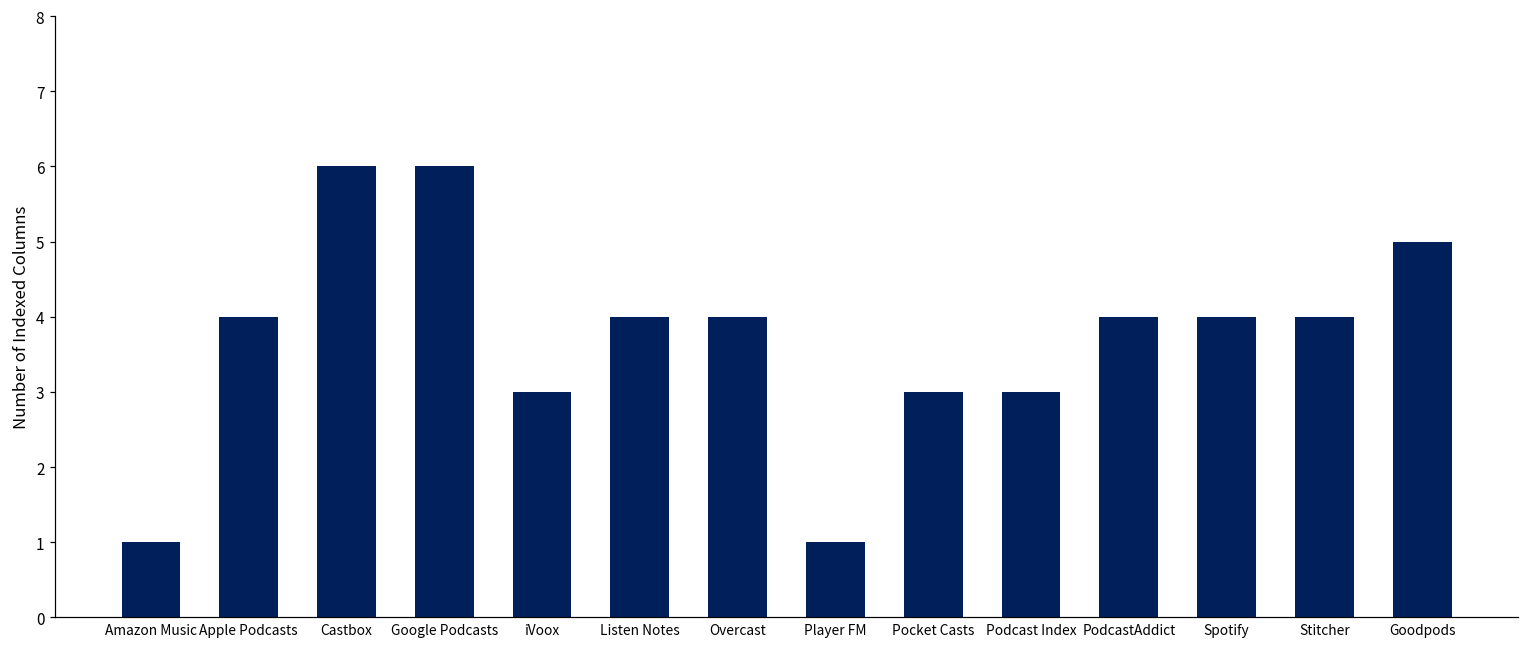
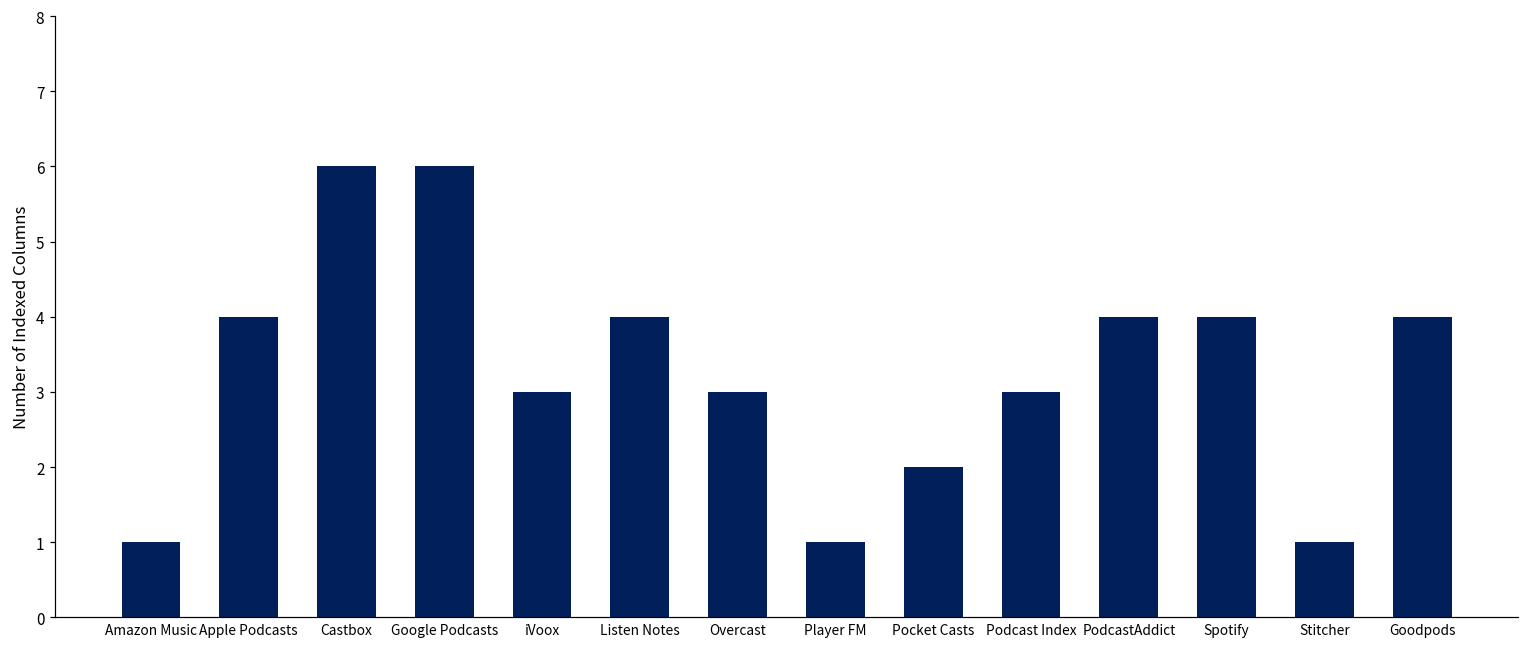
Overcast: 4 -> 3
Pocket Casts: 3 -> 2
Stitcher: 4 -> 1
Goodpods: 5 -> 4
